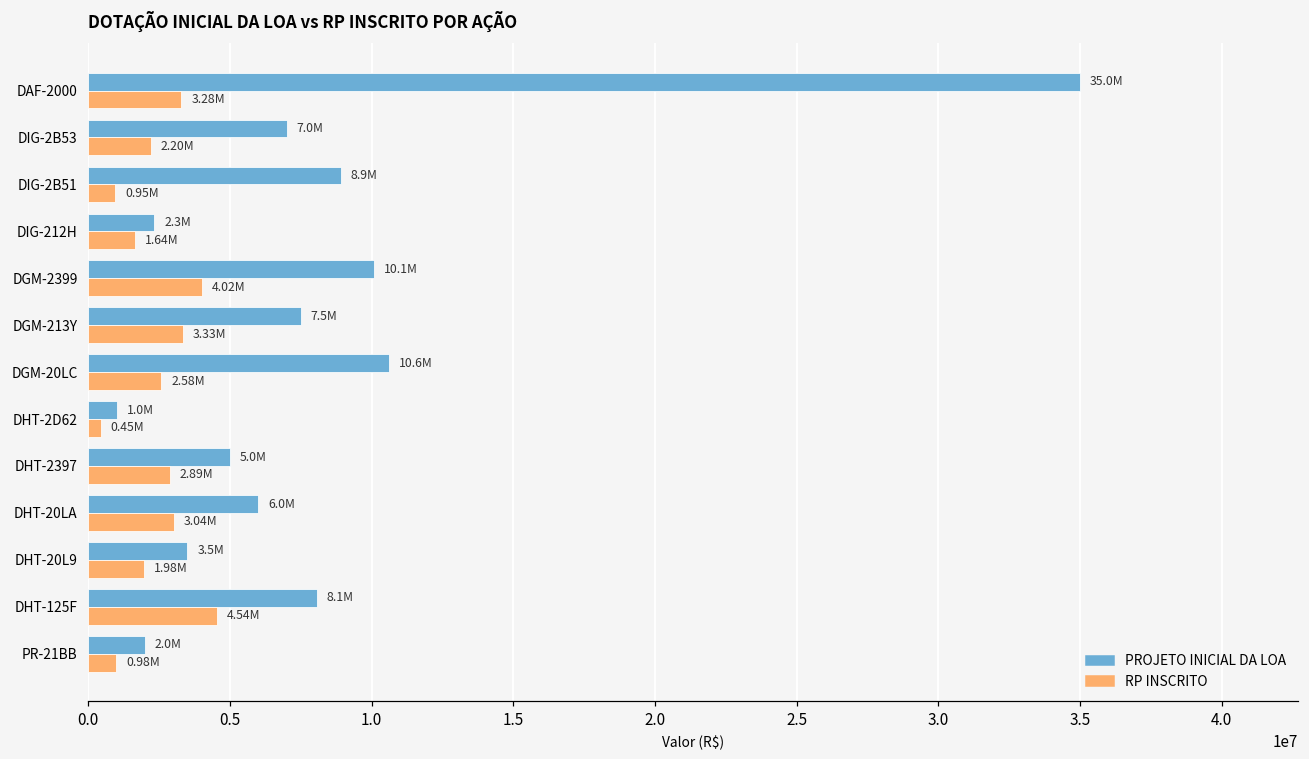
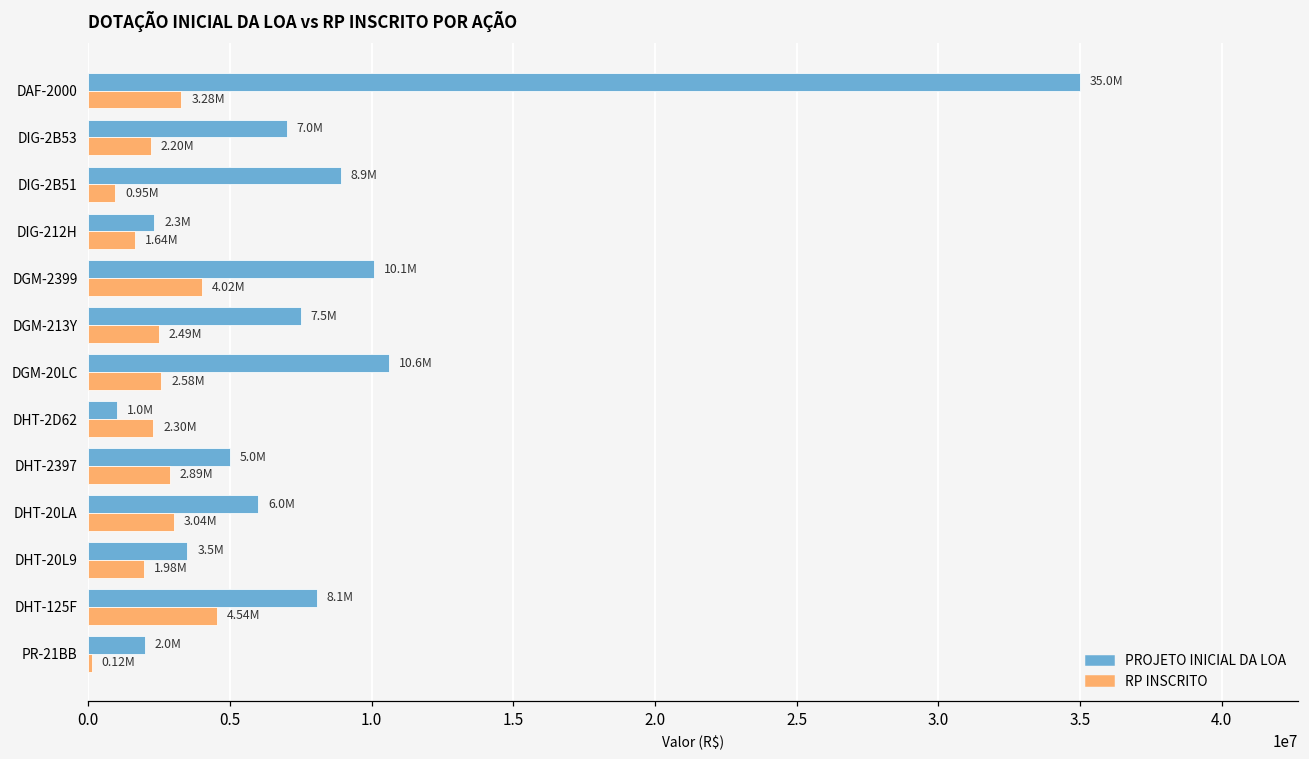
RP INSCRITO, DGM-213Y: 3.33M -> 2.49M
RP INSCRITO, DHT-2D62: 0.45M -> 2.30M
RP INSCRITO, PR-21BB: 0.98M -> 0.12M
